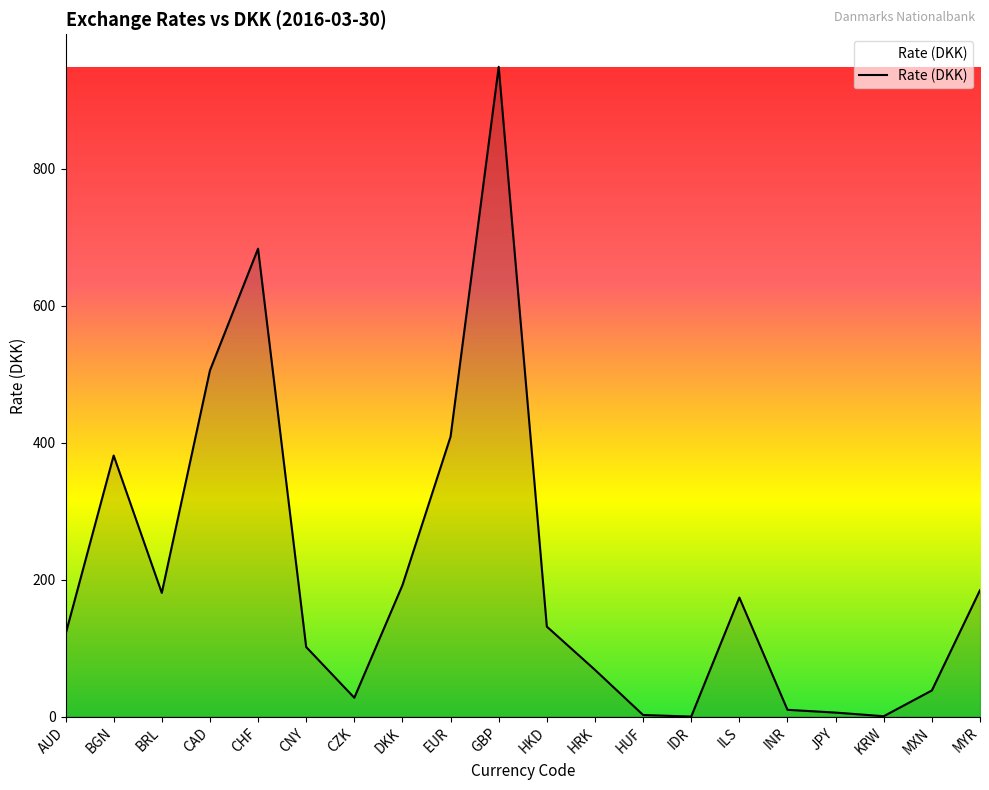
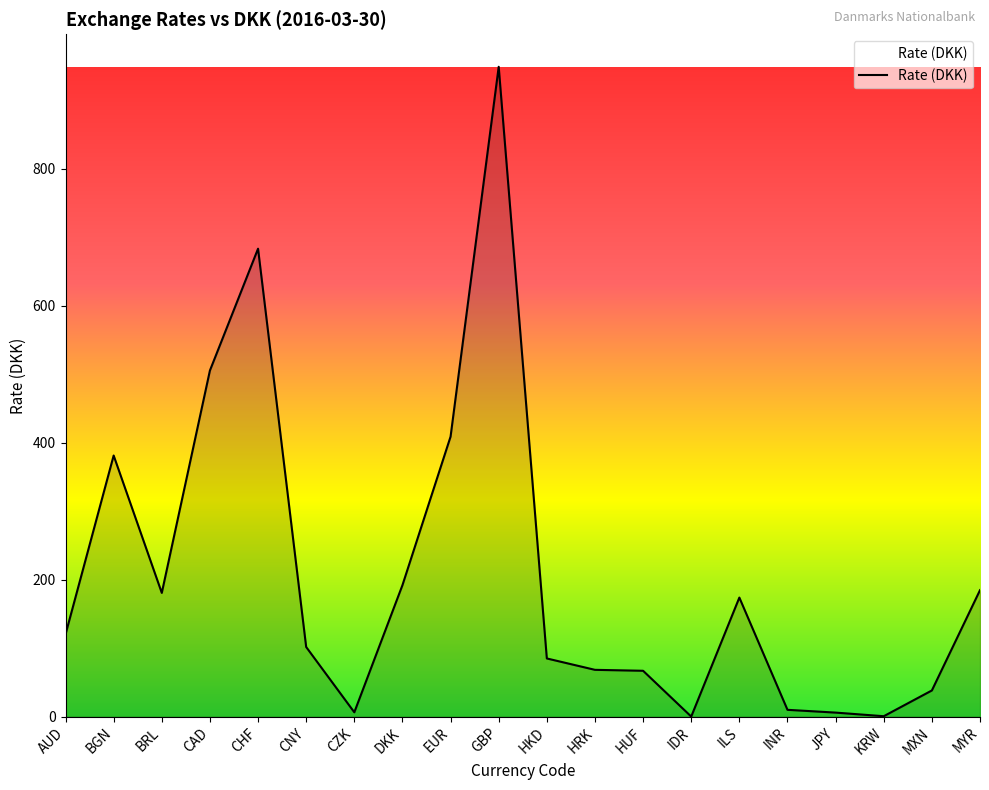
CZK: 30 -> 10
HKD: 130 -> 80
HUF: 0 -> 70
